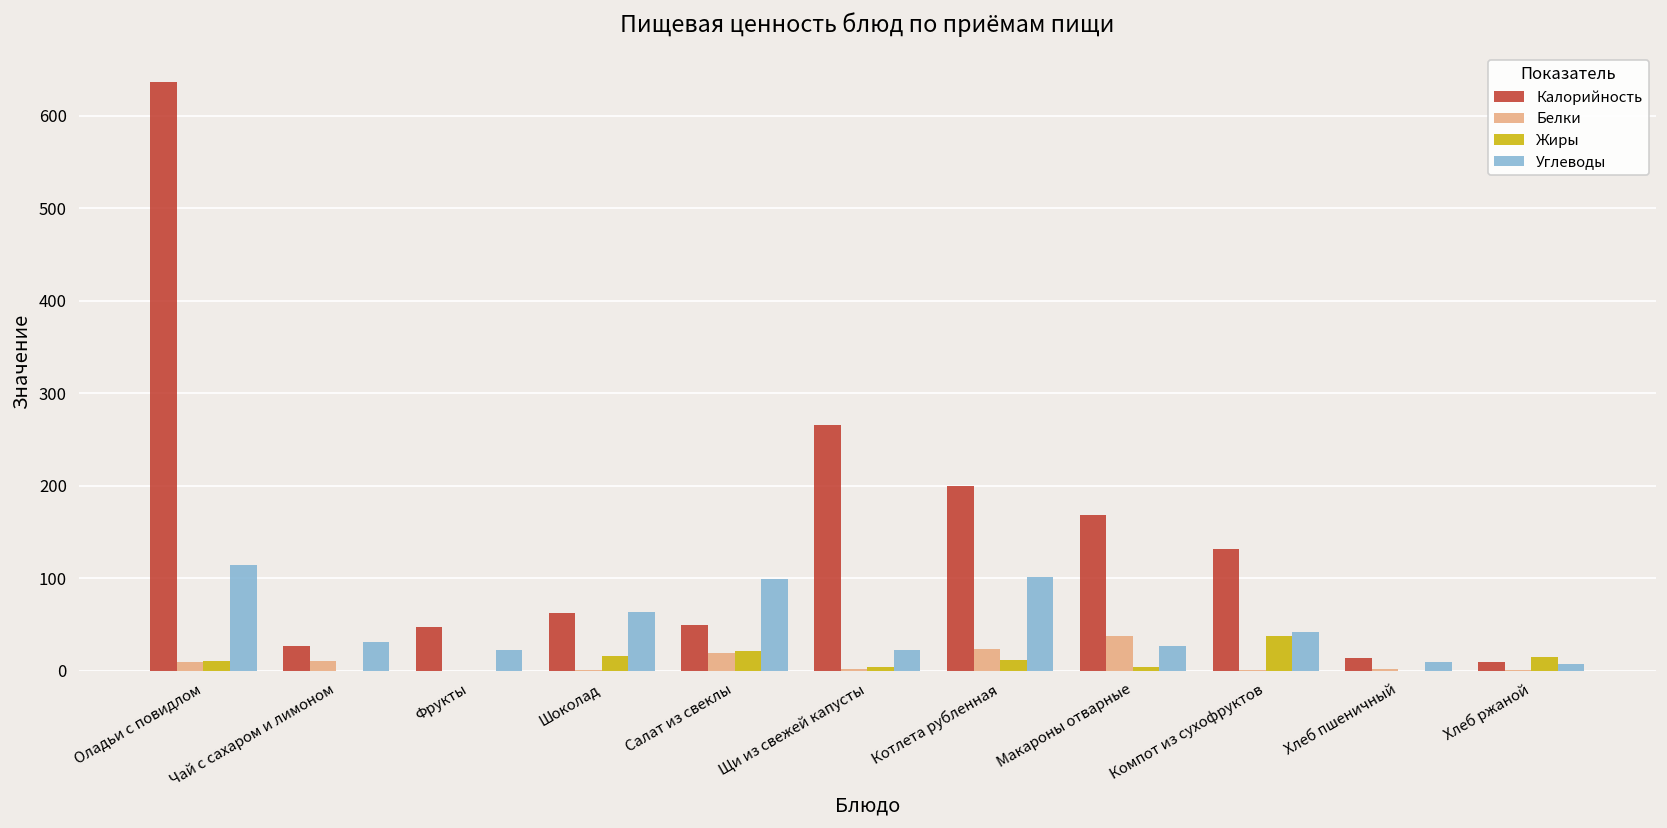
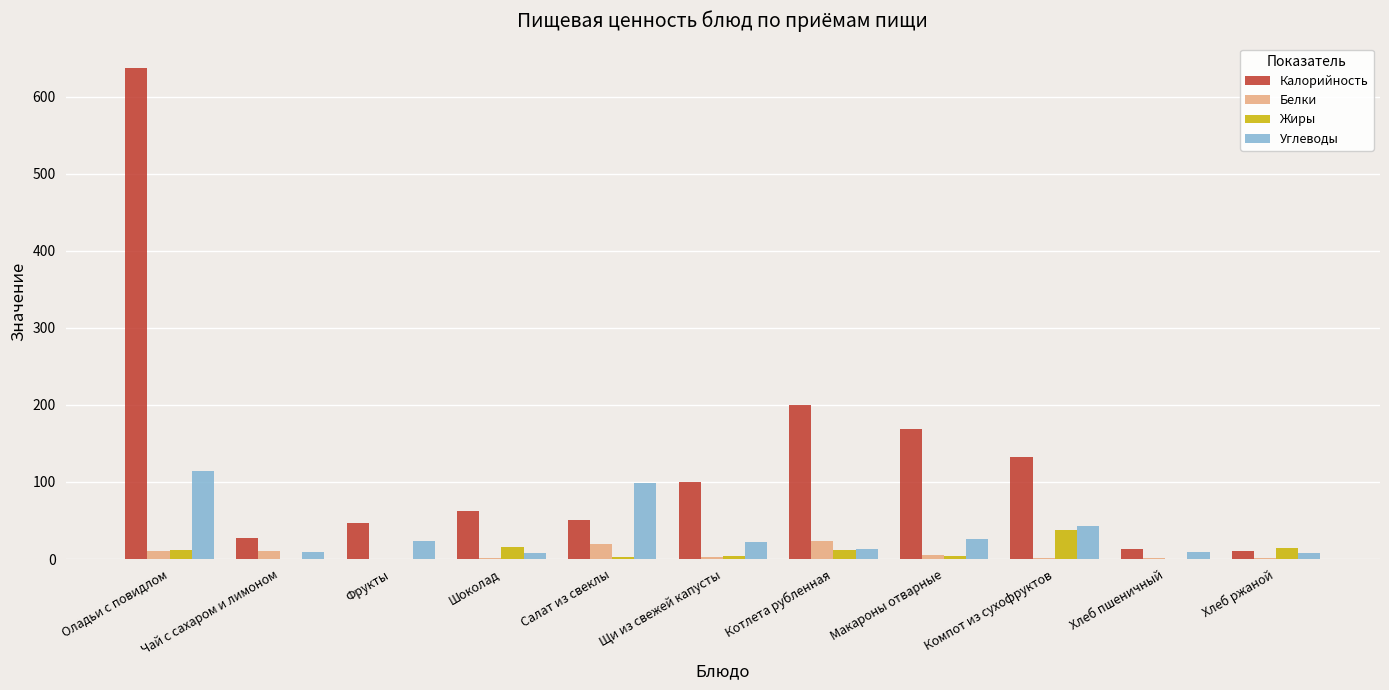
Углеводы, Чай с сахаром и лимоном: 30 -> 10
Углеводы, Шоколад: 60 -> 10
Жиры, Салат из свеклы: 20 -> 0
Калорийность, Щи из свежей капусты: 270 -> 100
Углеводы, Котлета рубленная: 100 -> 10
Белки, Макароны отварные: 40 -> 10
